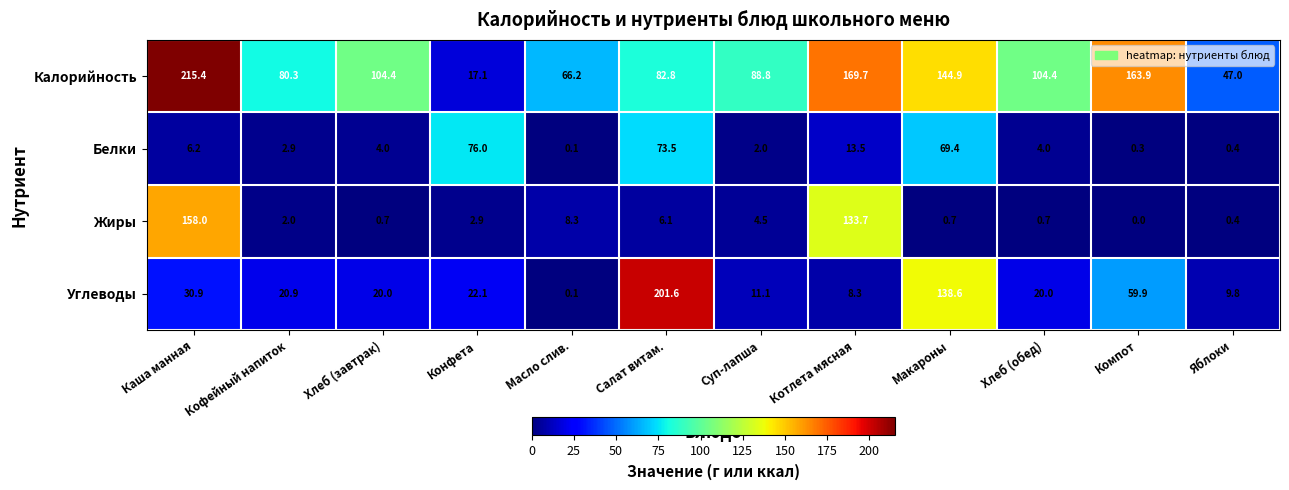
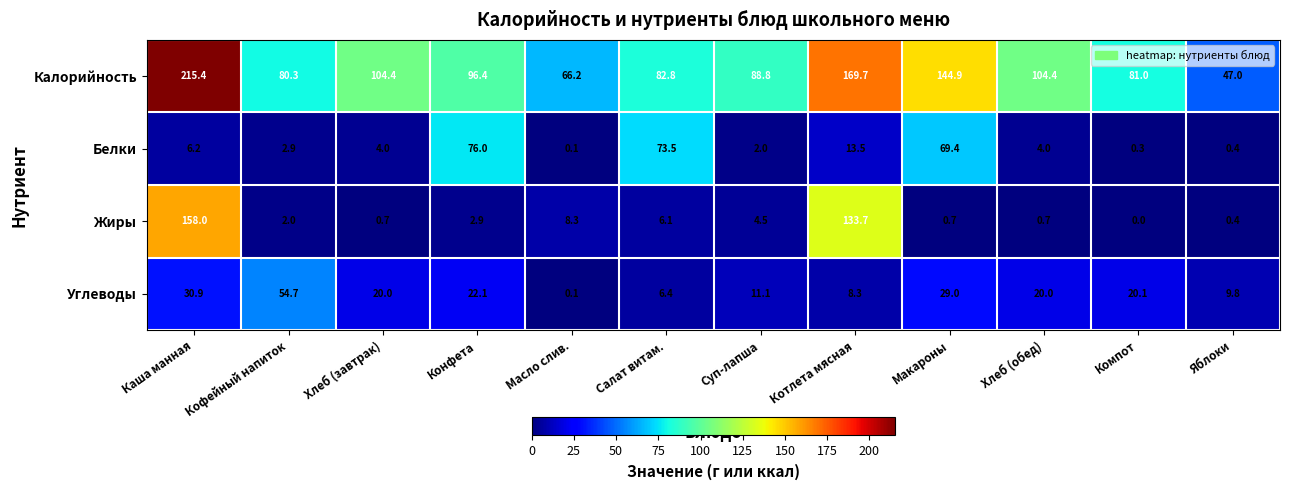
Калорийность, Конфета: 17.1 -> 96.4
Калорийность, Компот: 163.9 -> 81.0
Углеводы, Кофейный напиток: 20.9 -> 54.7
Углеводы, Салат витам.: 201.6 -> 6.4
Углеводы, Макароны: 138.6 -> 29.0
Углеводы, Компот: 59.9 -> 20.1
